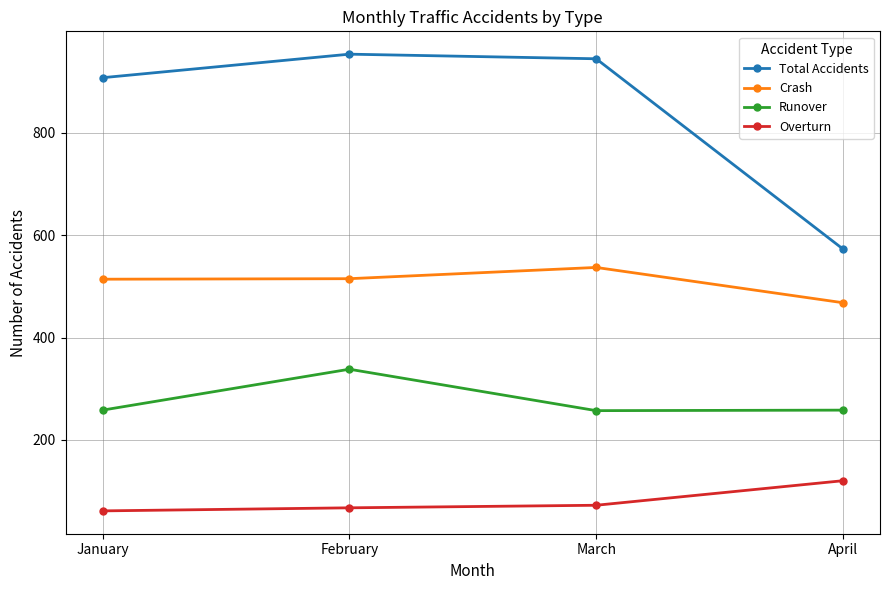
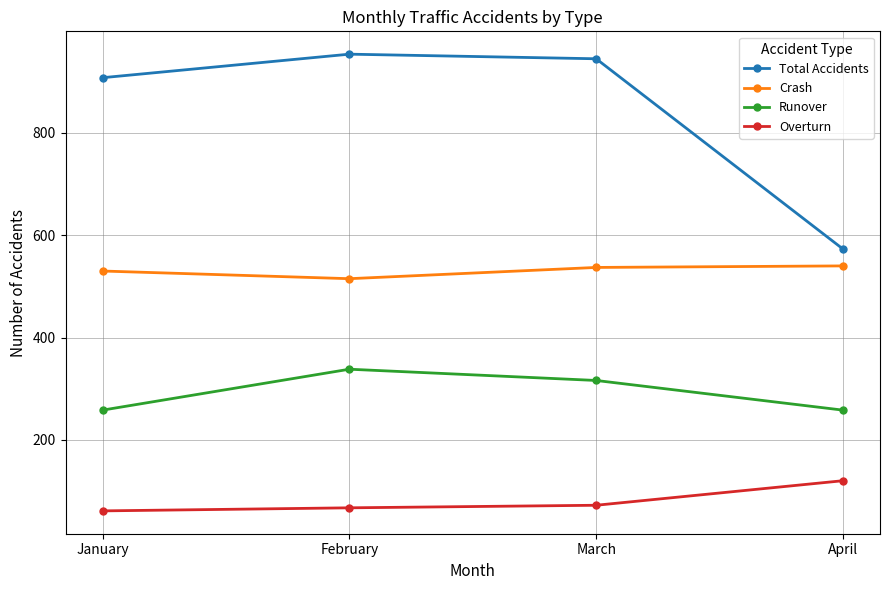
Crash, January: 510 -> 530
Runover, March: 260 -> 320
Crash, April: 470 -> 540
